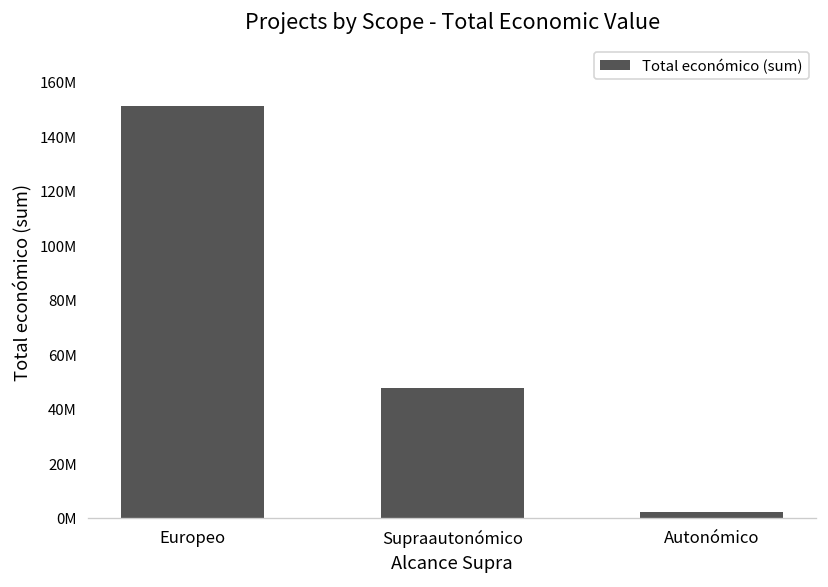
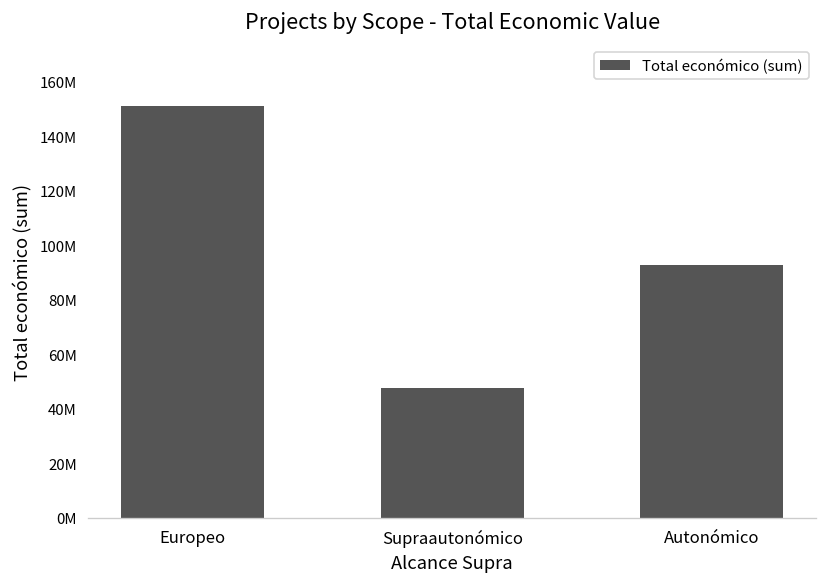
Autonómico: 2000000 -> 93000000
